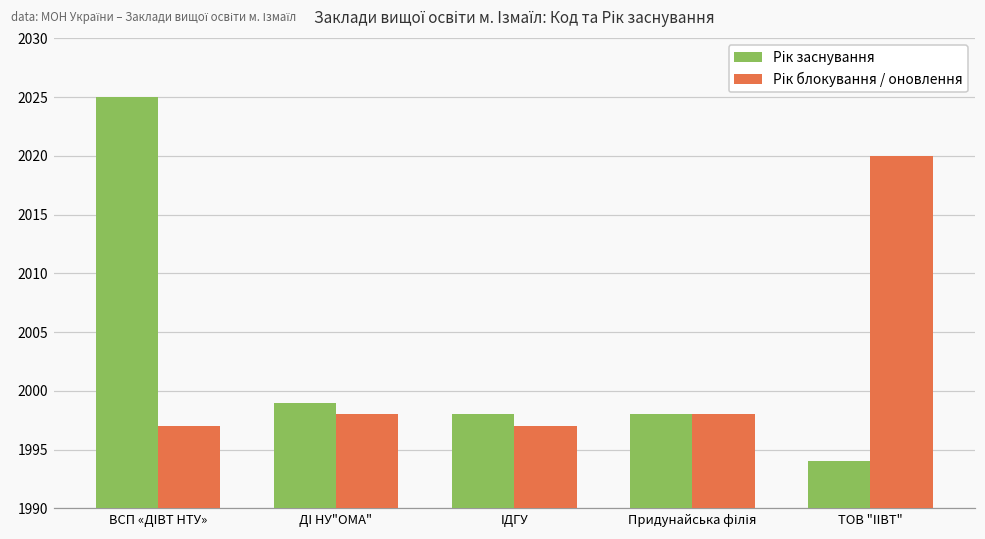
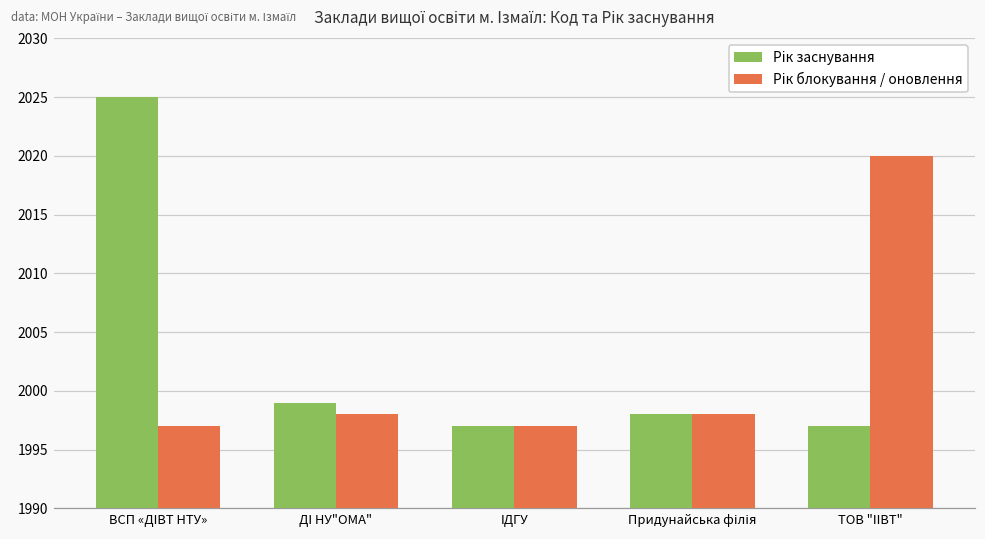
Рік заснування, ІДГУ: 1998 -> 1997
Рік заснування, ТОВ "ІІВТ": 1994 -> 1997
